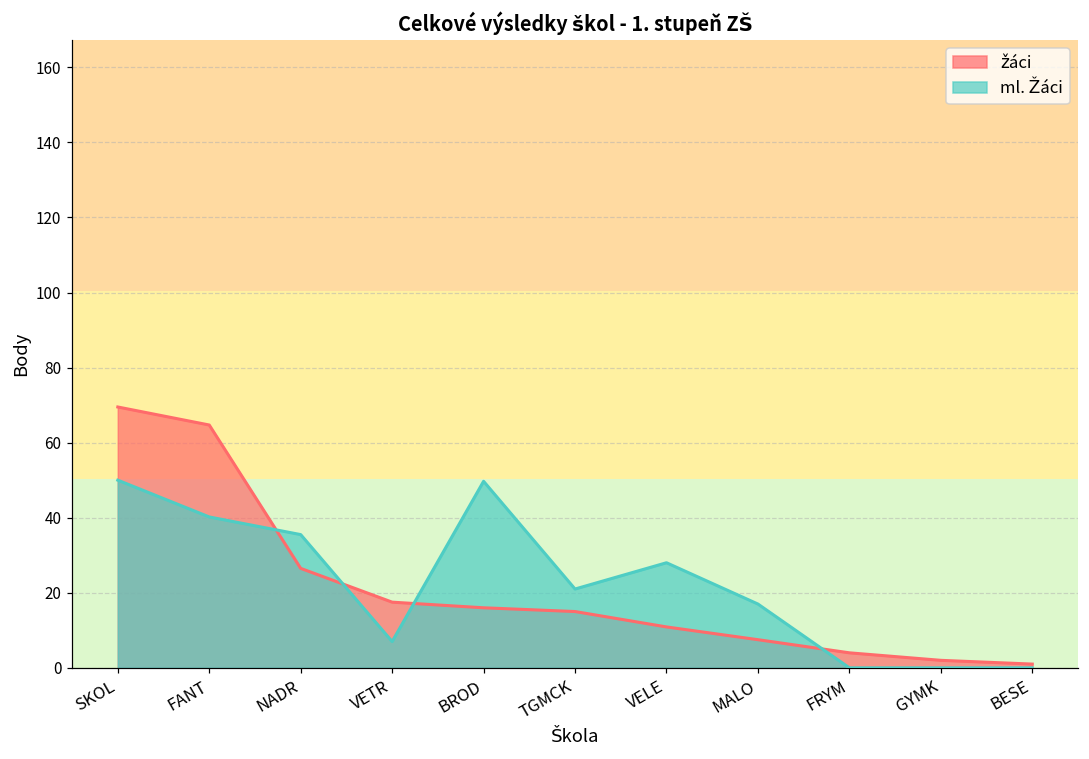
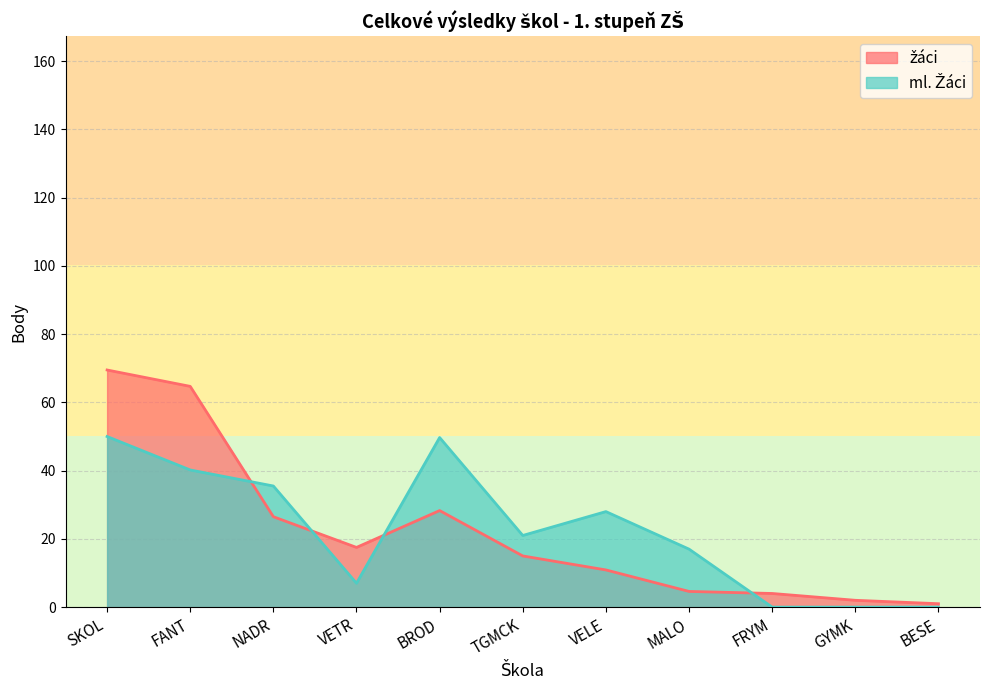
žáci, BROD: 16 -> 28
žáci, MALO: 8 -> 5
